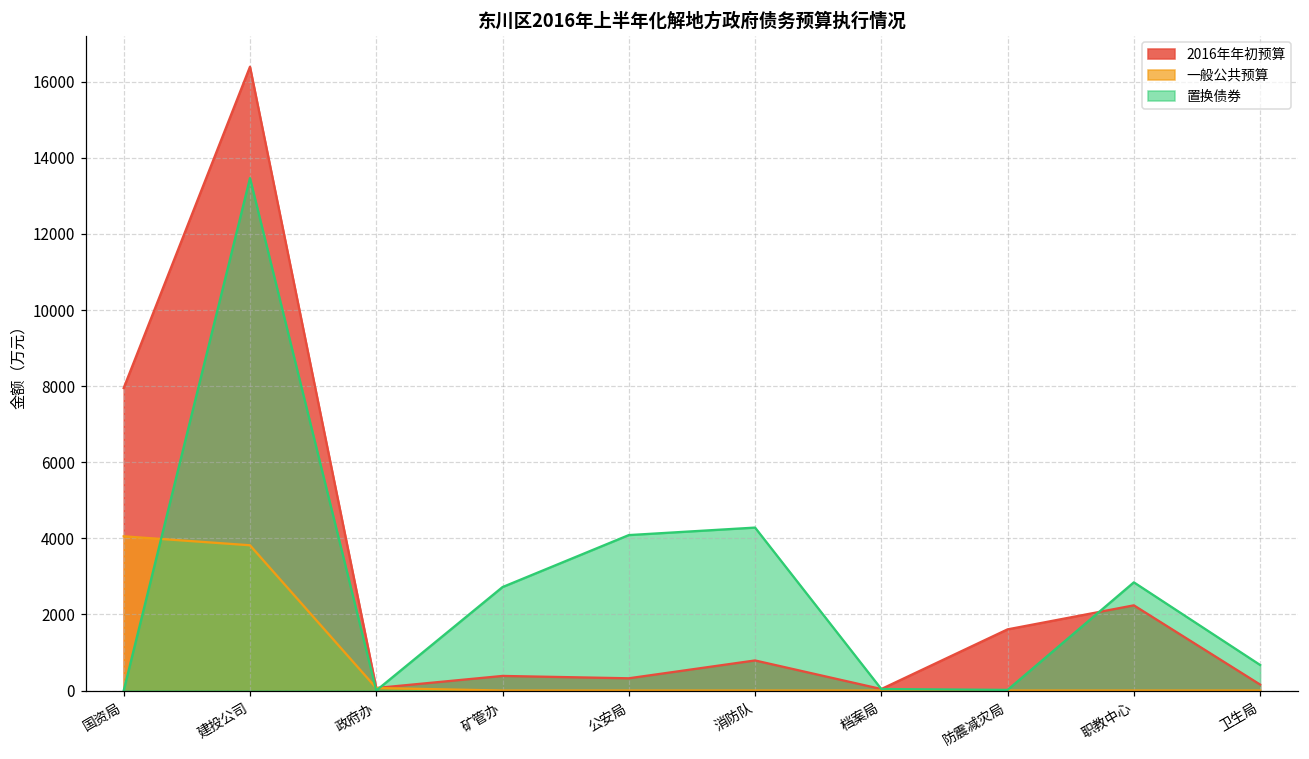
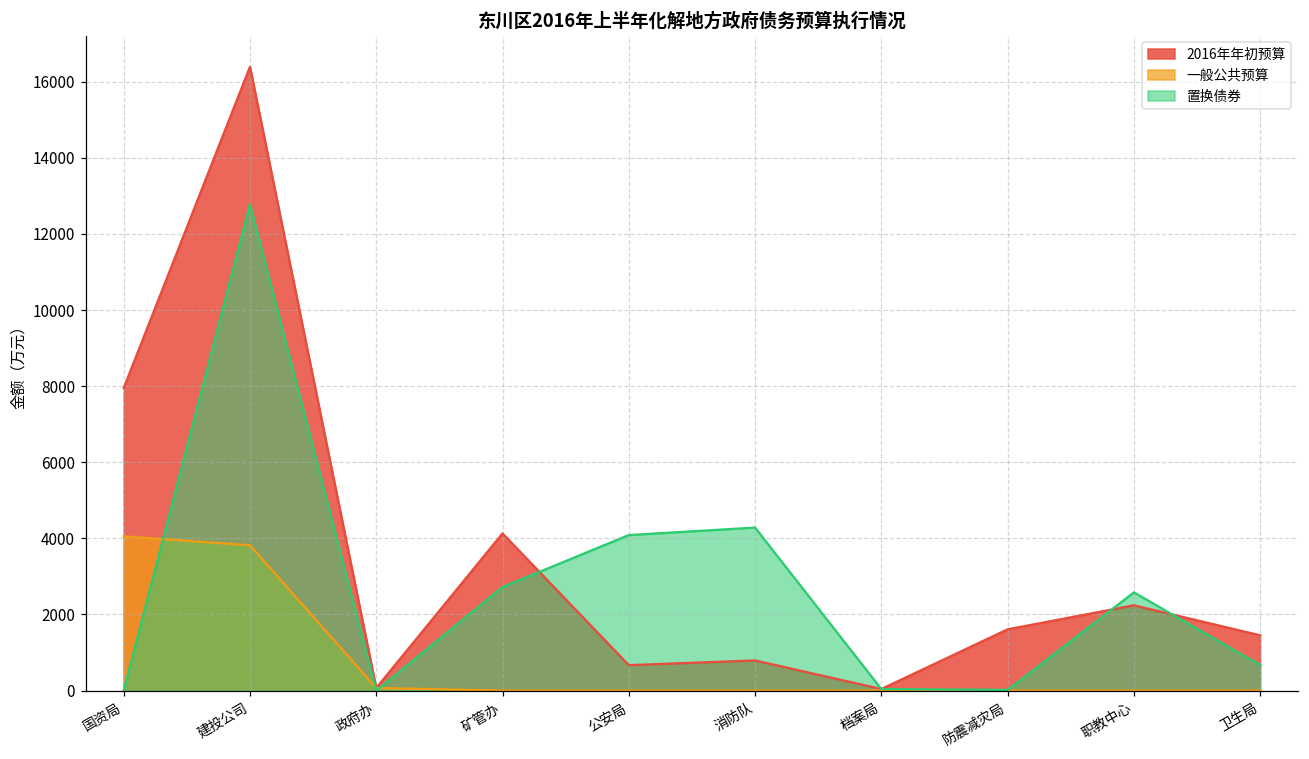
置换债券, 建投公司: 13500 -> 12800
2016年年初预算, 矿管办: 400 -> 4100
2016年年初预算, 公安局: 300 -> 700
置换债券, 职教中心: 2800 -> 2600
2016年年初预算, 卫生局: 200 -> 1500
